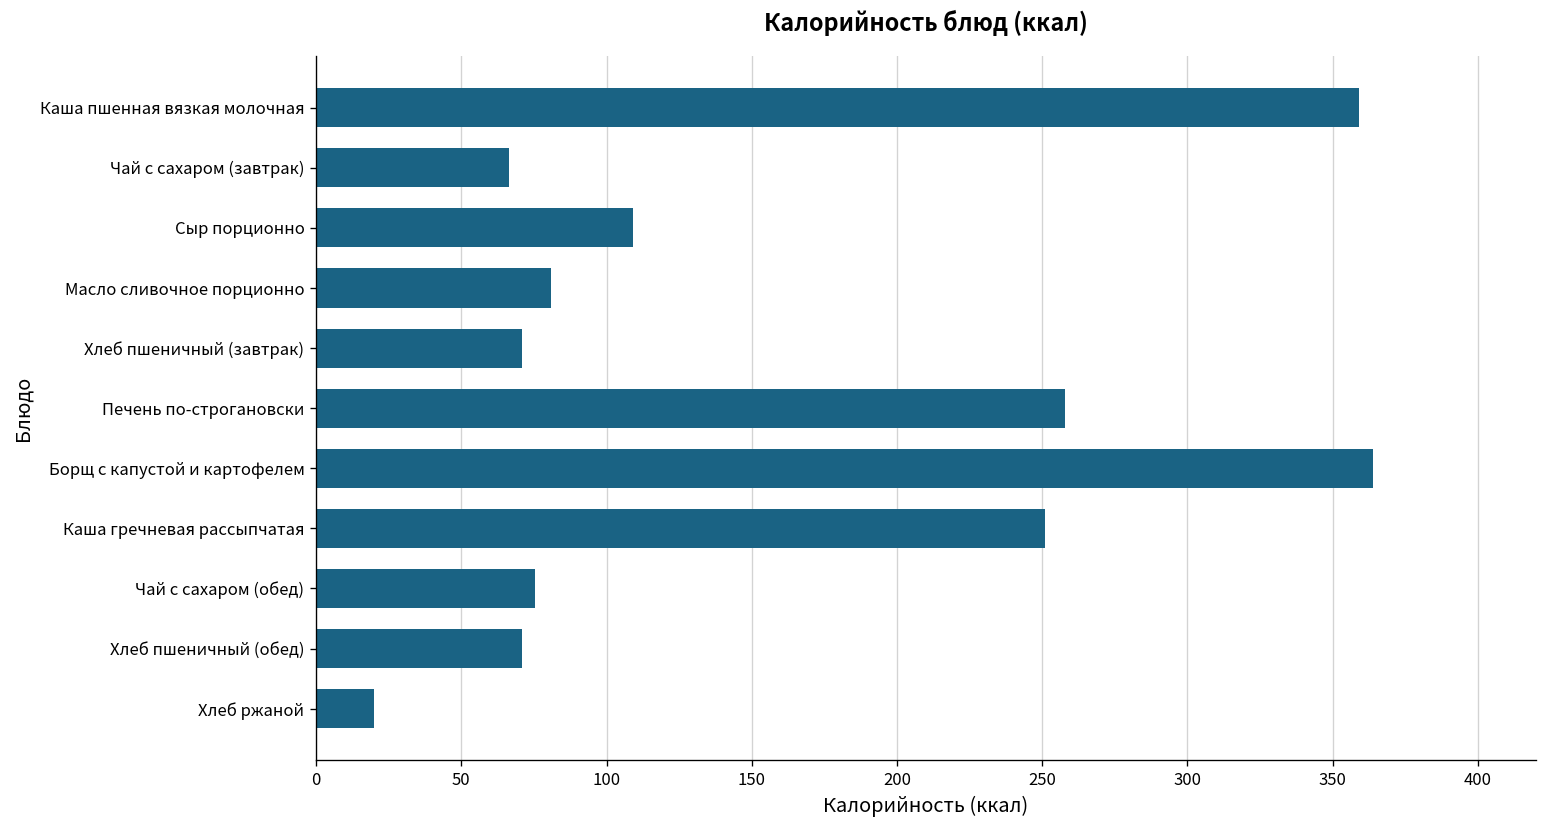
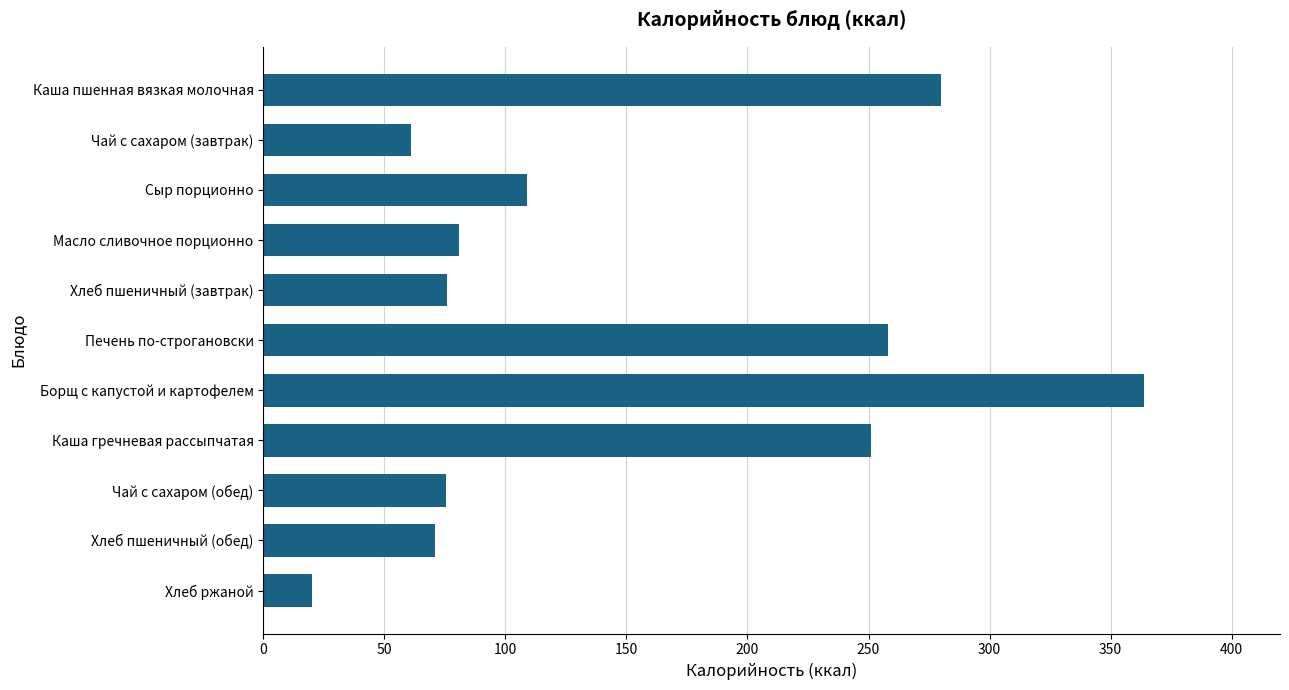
Каша пшенная вязкая молочная: 359 -> 280
Чай с сахаром (завтрак): 67 -> 61
Хлеб пшеничный (завтрак): 71 -> 76
